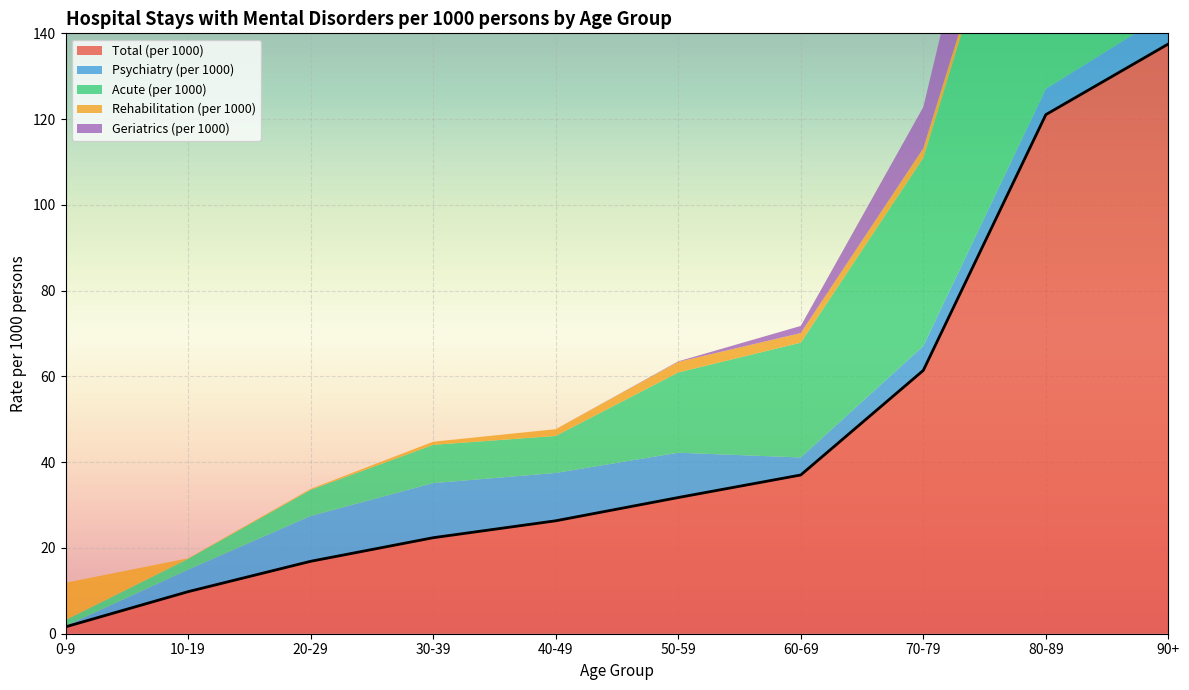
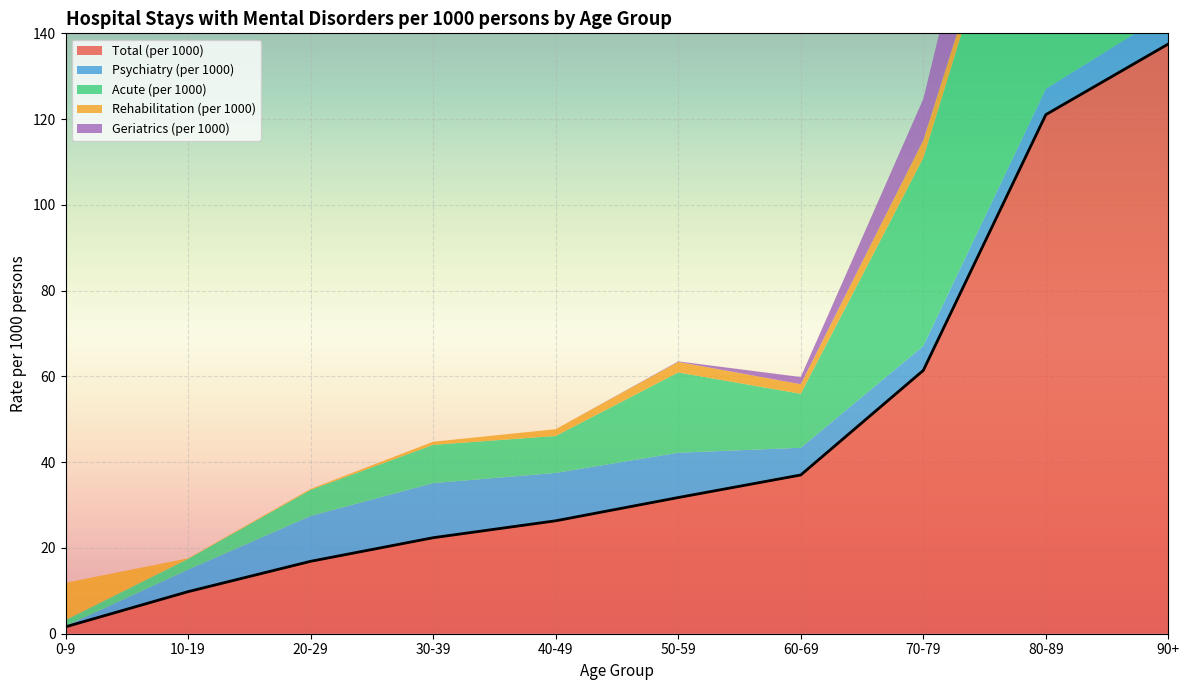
Psychiatry (per 1000), 60-69: 4 -> 6
Acute (per 1000), 60-69: 27 -> 13
Rehabilitation (per 1000), 70-79: 2 -> 4
